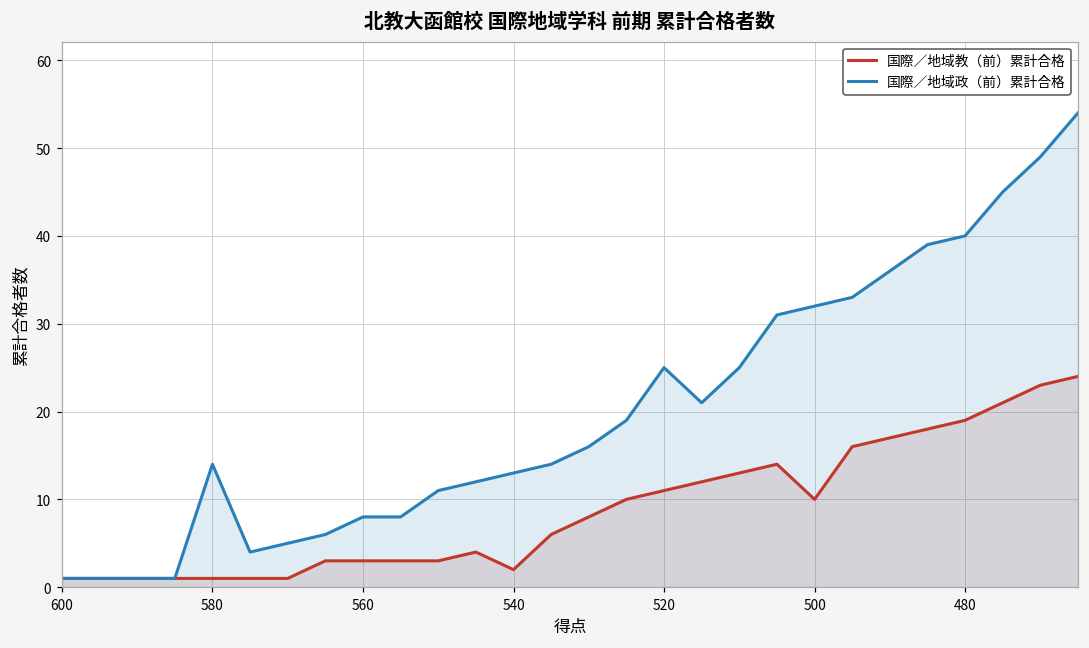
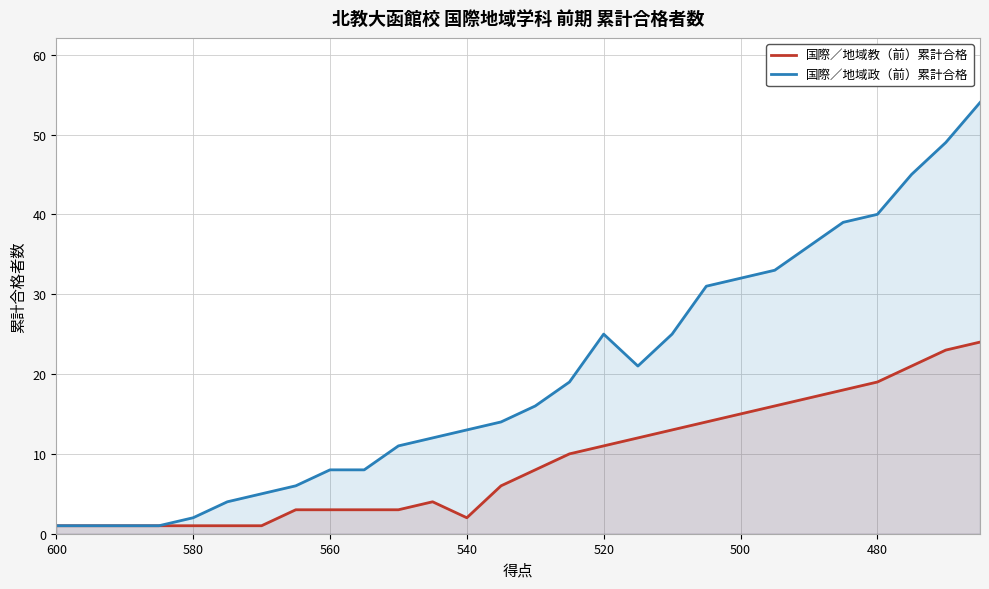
国際／地域政（前）累計合格, 580: 14 -> 2
国際／地域教（前）累計合格, 500: 10 -> 15
